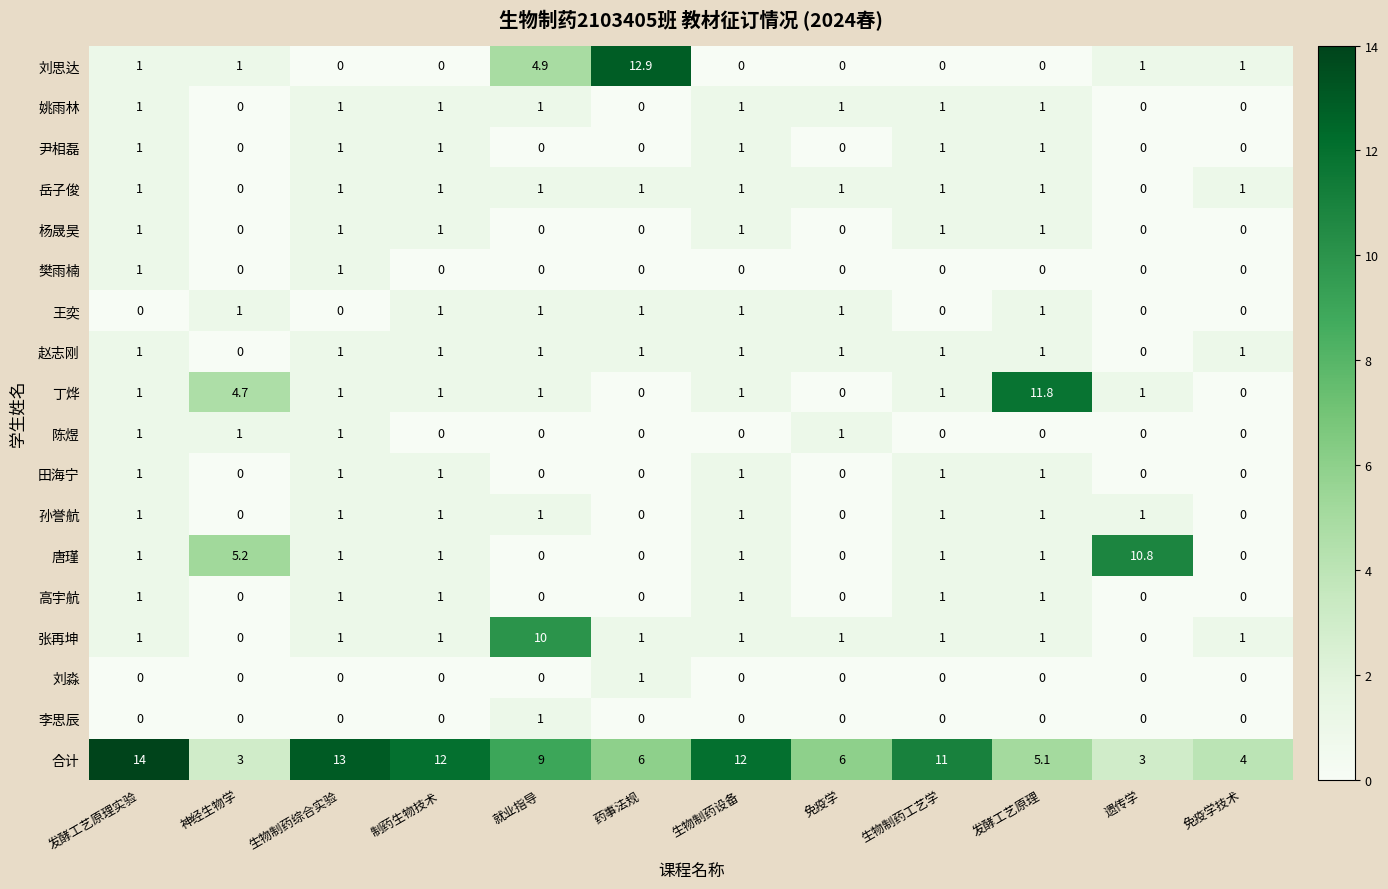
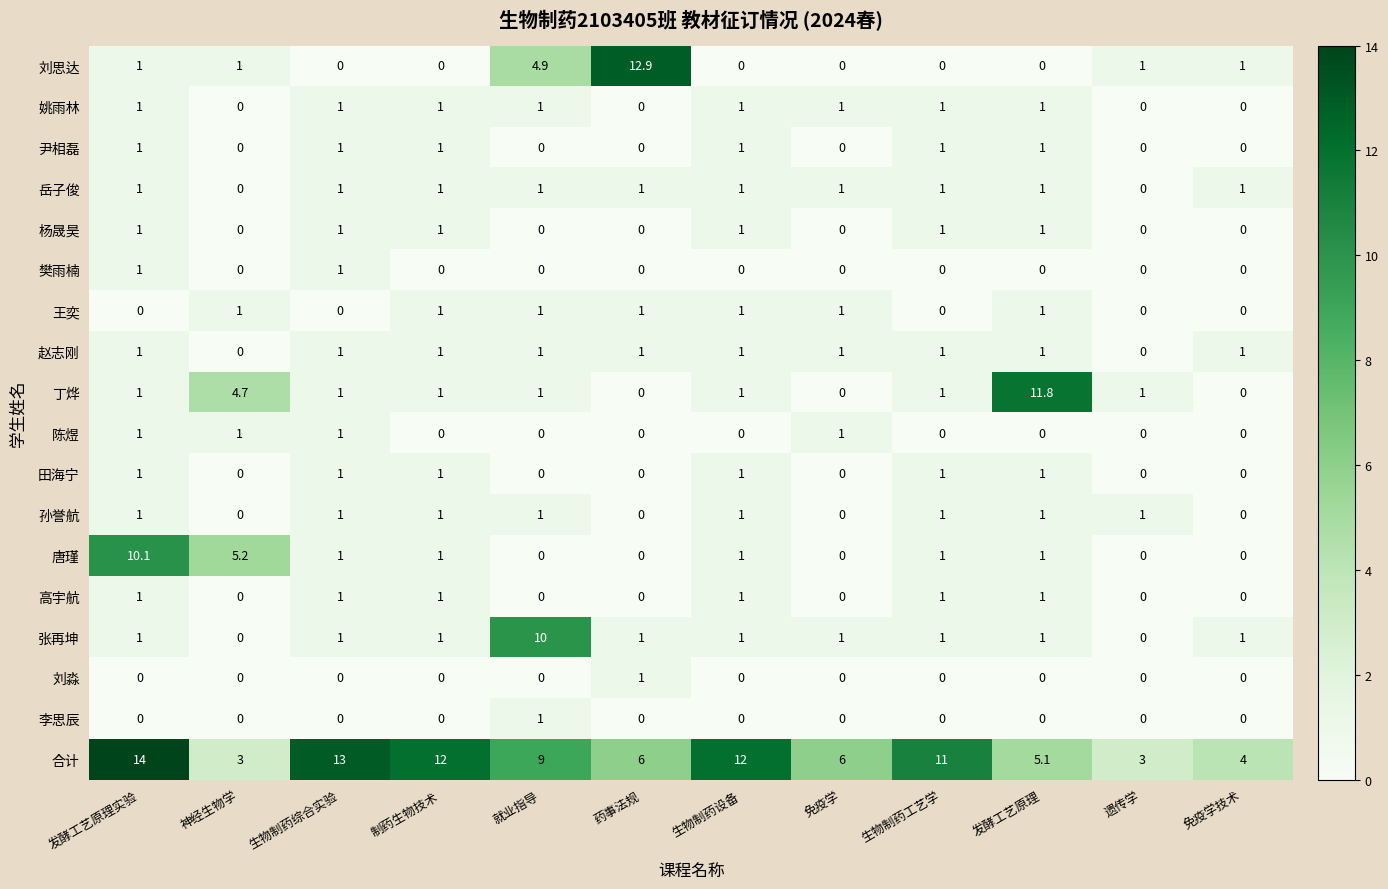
唐瑾, 发酵工艺原理实验: 1 -> 10.1
唐瑾, 遗传学: 10.8 -> 0
